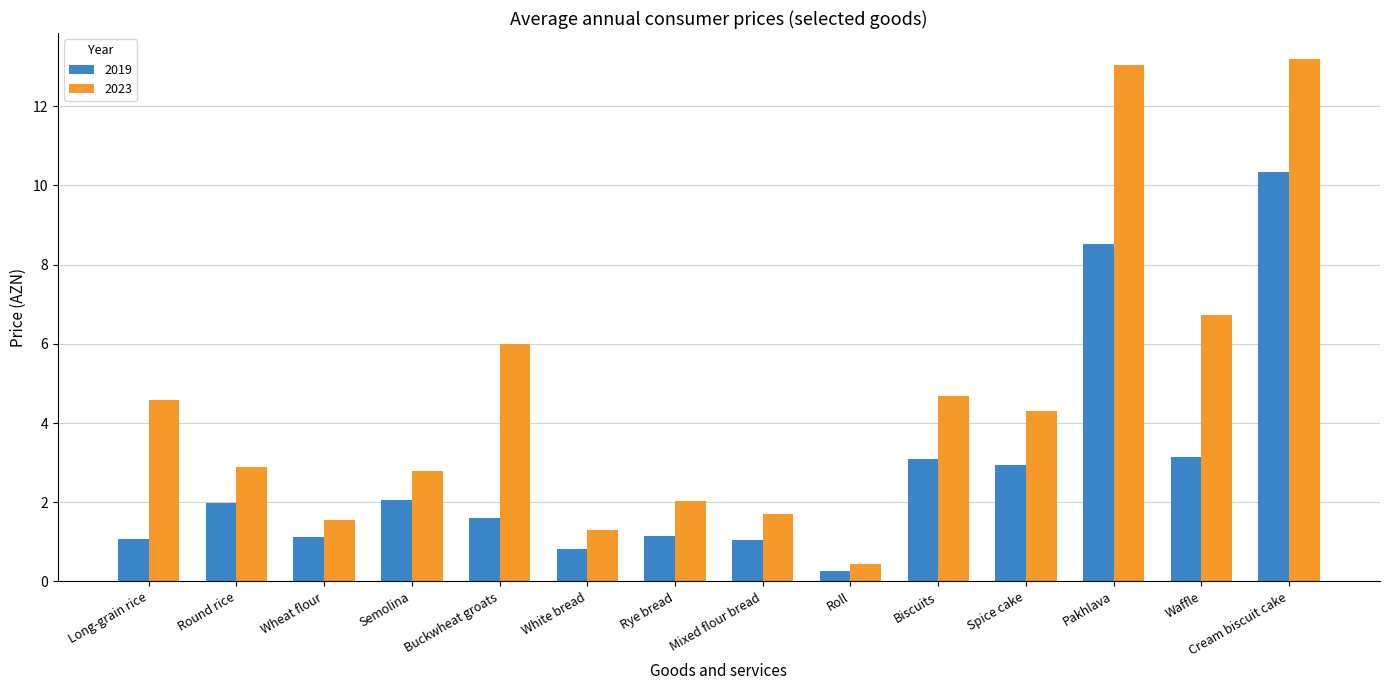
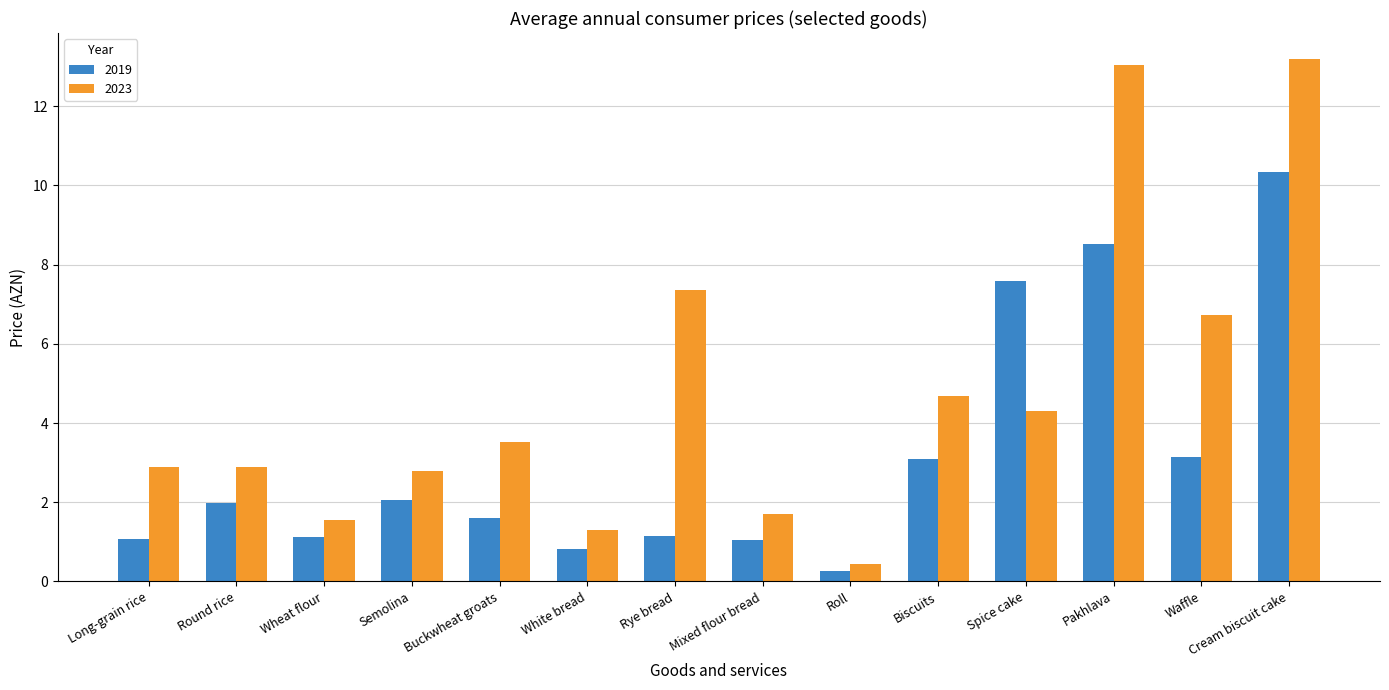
2023, Long-grain rice: 4.6 -> 2.9
2023, Buckwheat groats: 6.0 -> 3.5
2023, Rye bread: 2.0 -> 7.4
2019, Spice cake: 2.9 -> 7.6
